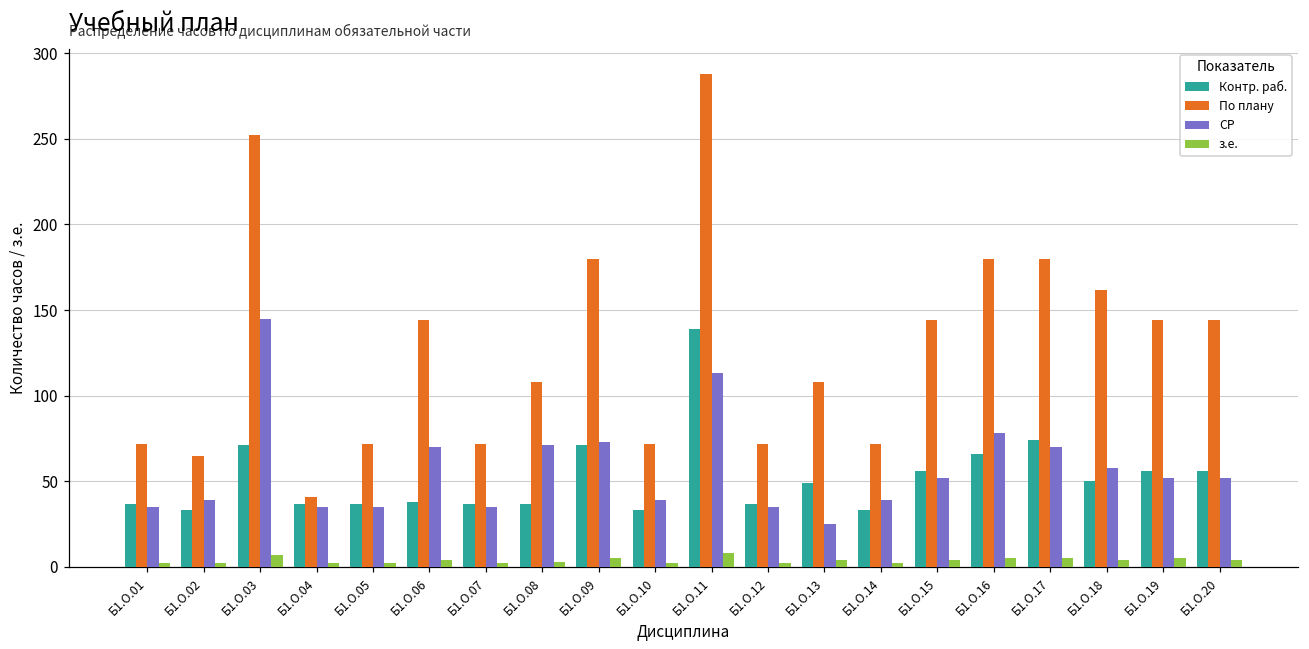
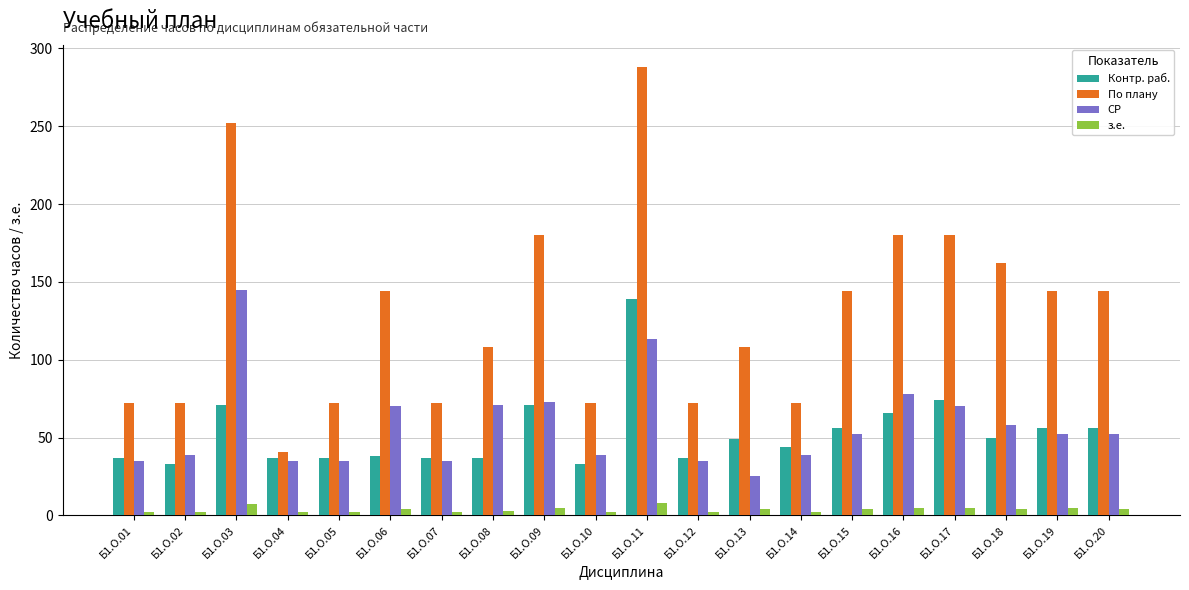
По плану, Б1.О.02: 65 -> 72
Контр. раб., Б1.О.14: 33 -> 44
